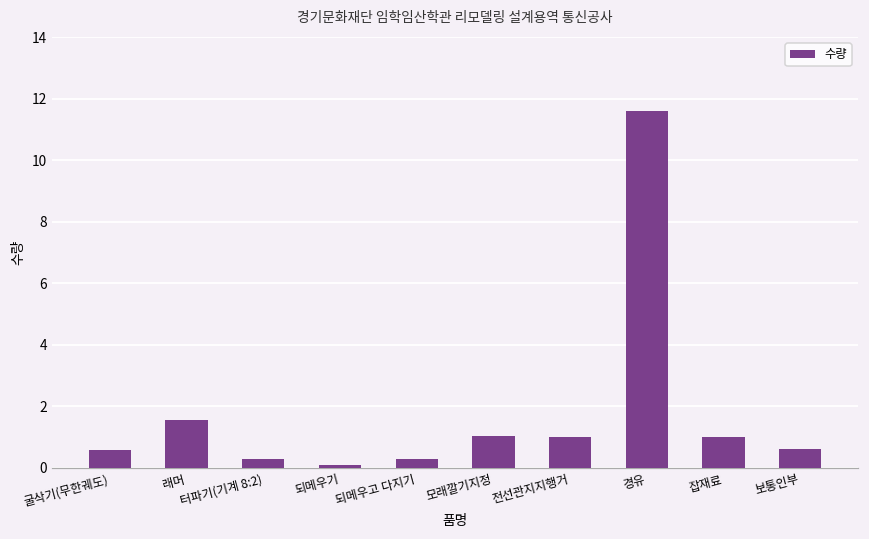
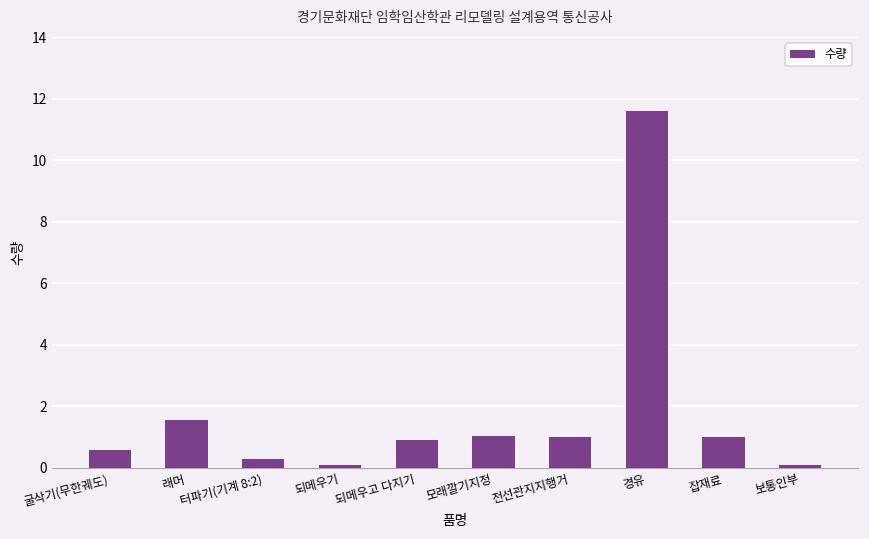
되메우고 다지기: 0.3 -> 0.9
보통인부: 0.6 -> 0.1
